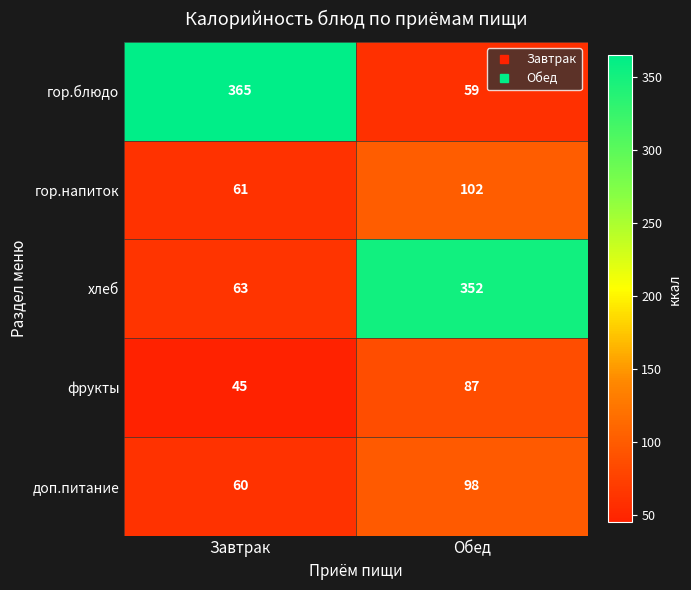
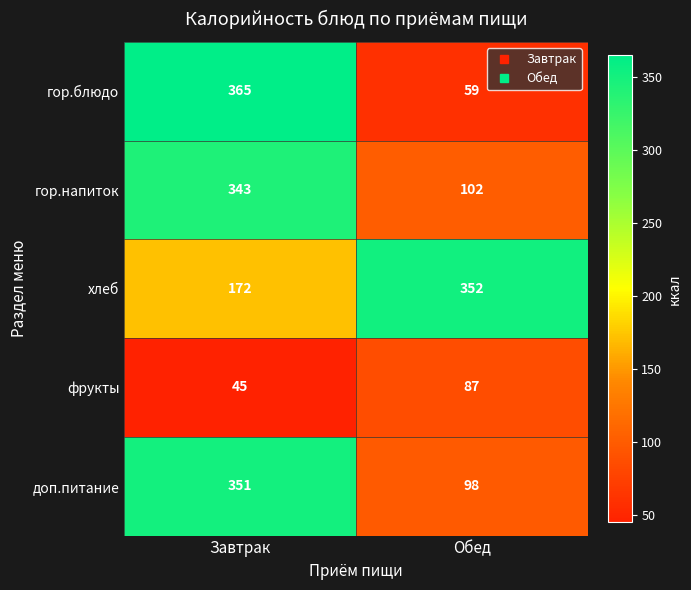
гор.напиток, Завтрак: 61 -> 343
хлеб, Завтрак: 63 -> 172
доп.питание, Завтрак: 60 -> 351
